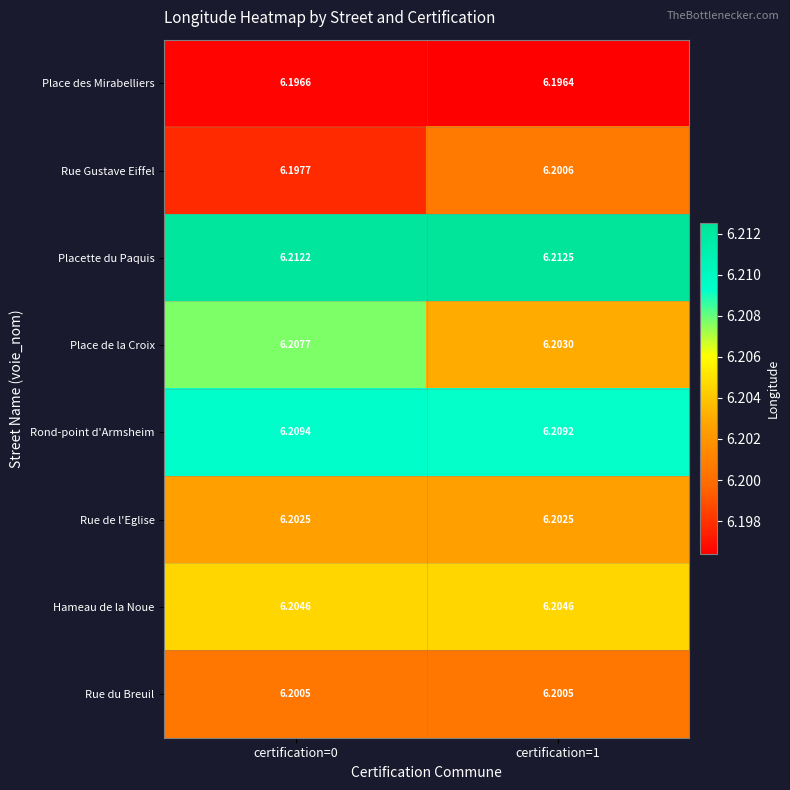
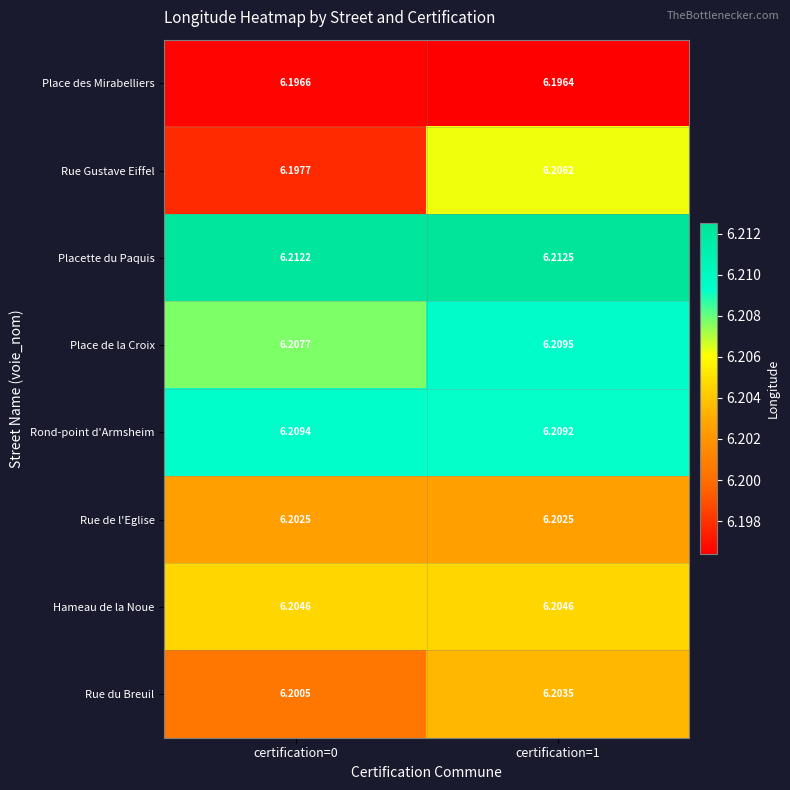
Rue Gustave Eiffel, certification=1: 6.2006 -> 6.2062
Place de la Croix, certification=1: 6.2030 -> 6.2095
Rue du Breuil, certification=1: 6.2005 -> 6.2035
